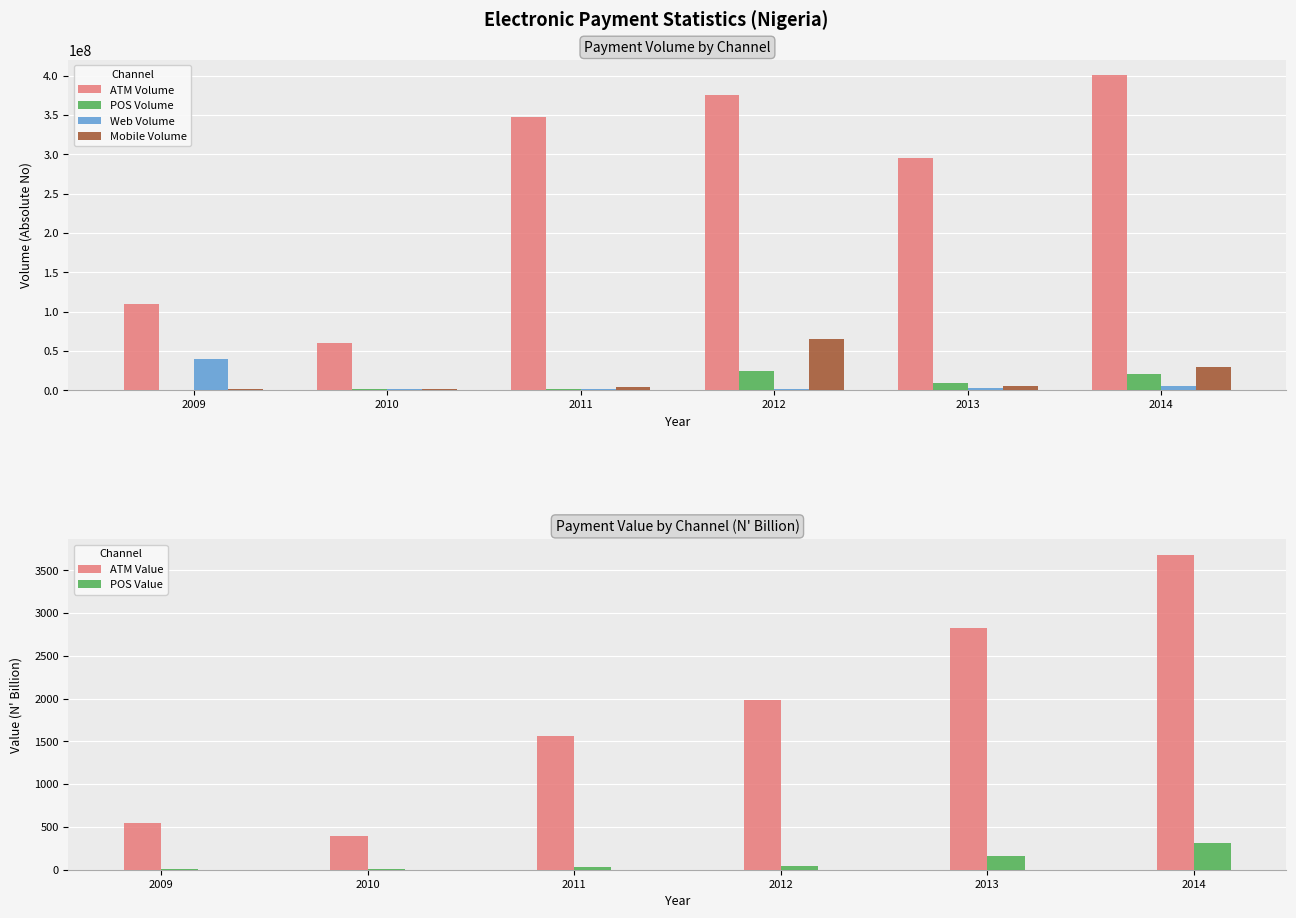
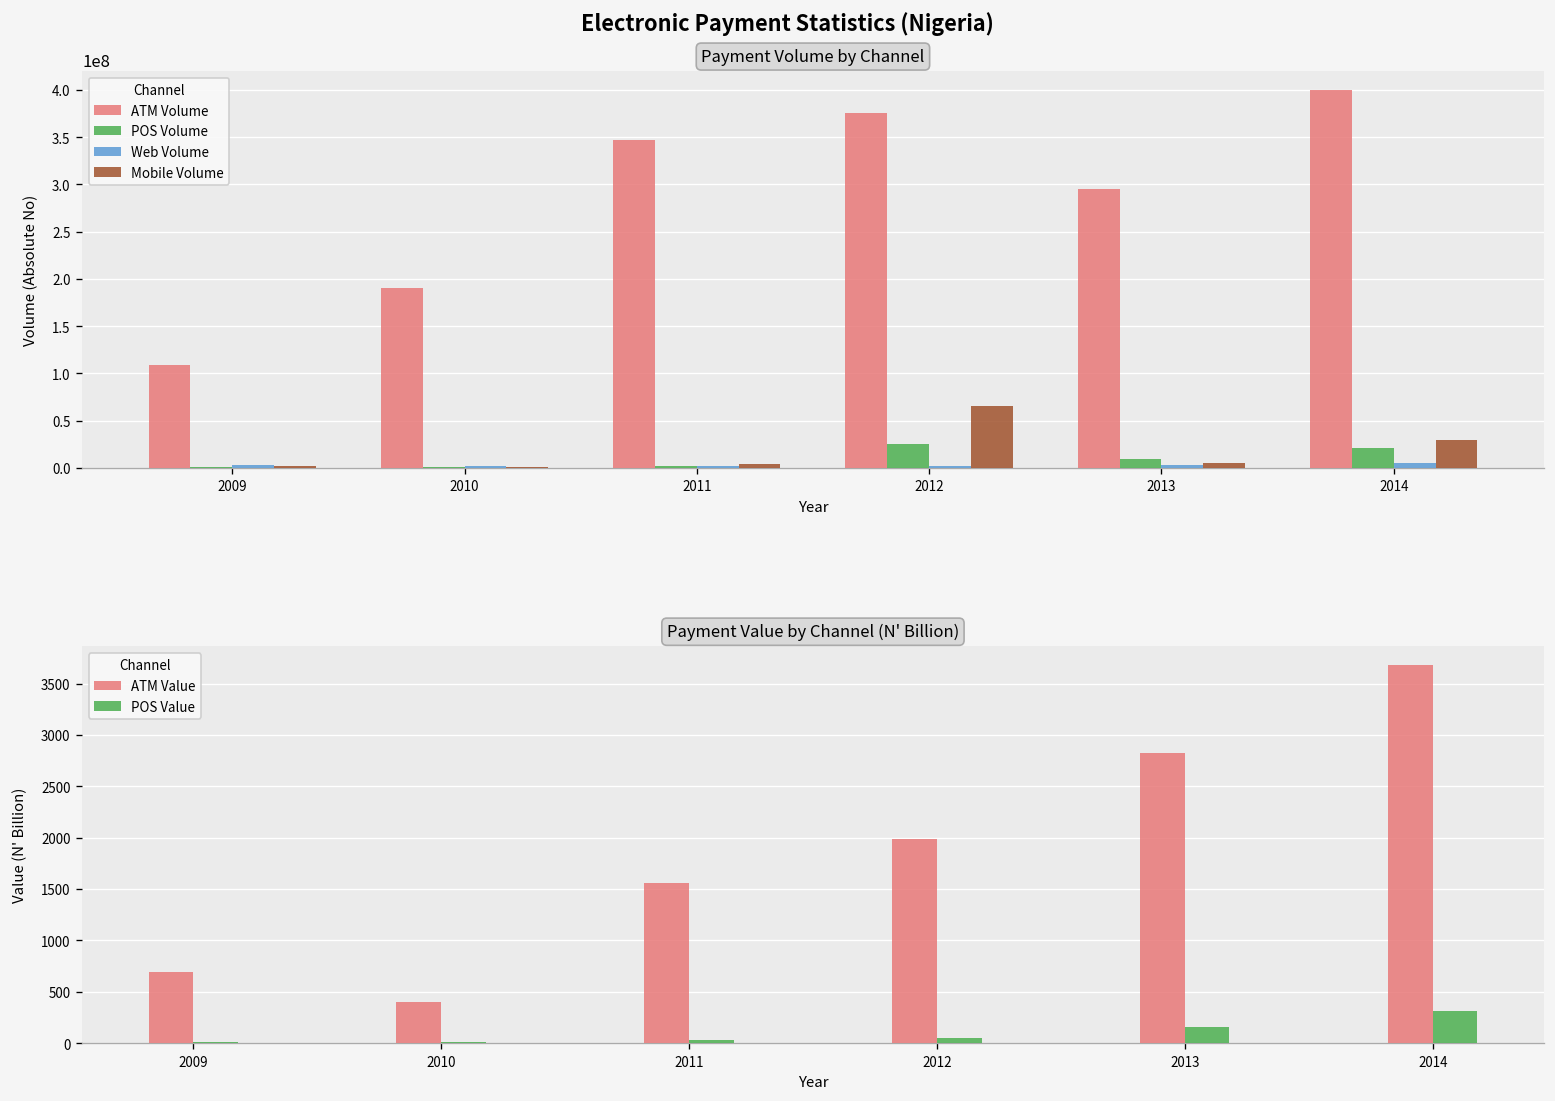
Payment Volume by Channel, Web Volume, 2009: 40000000 -> 0
Payment Volume by Channel, ATM Volume, 2010: 60000000 -> 190000000
Payment Value by Channel (N' Billion), ATM Value, 2009: 500 -> 700
